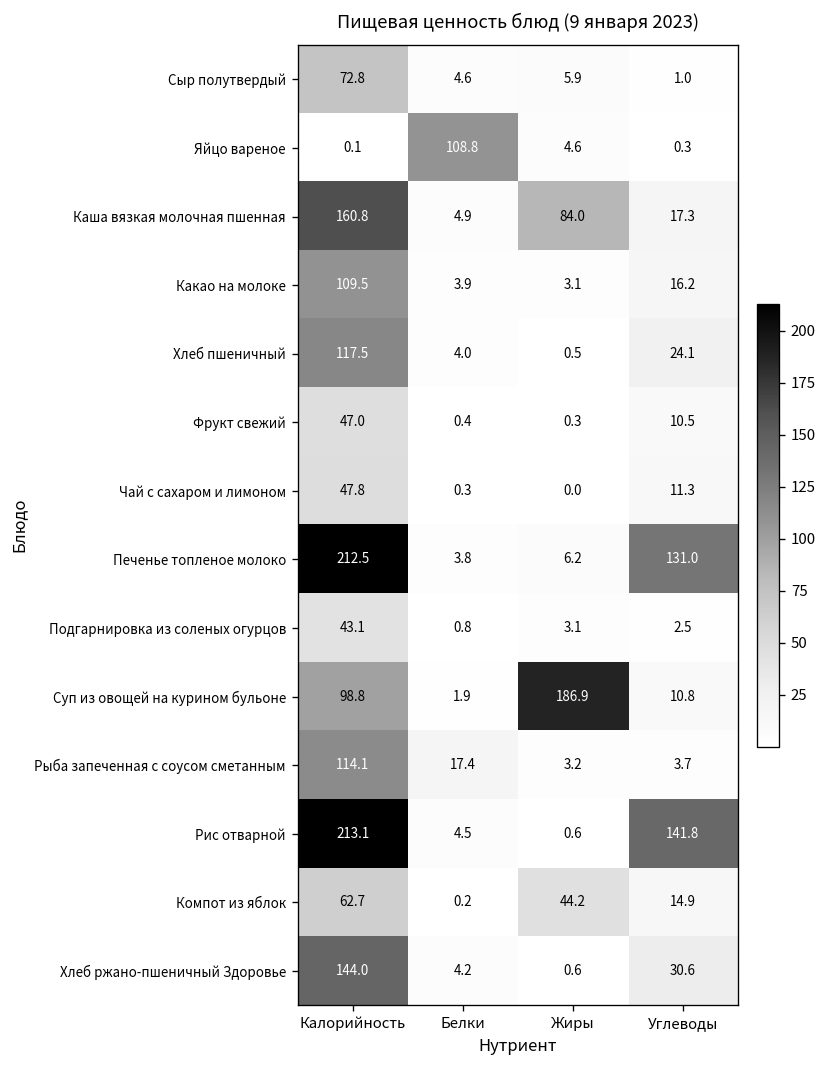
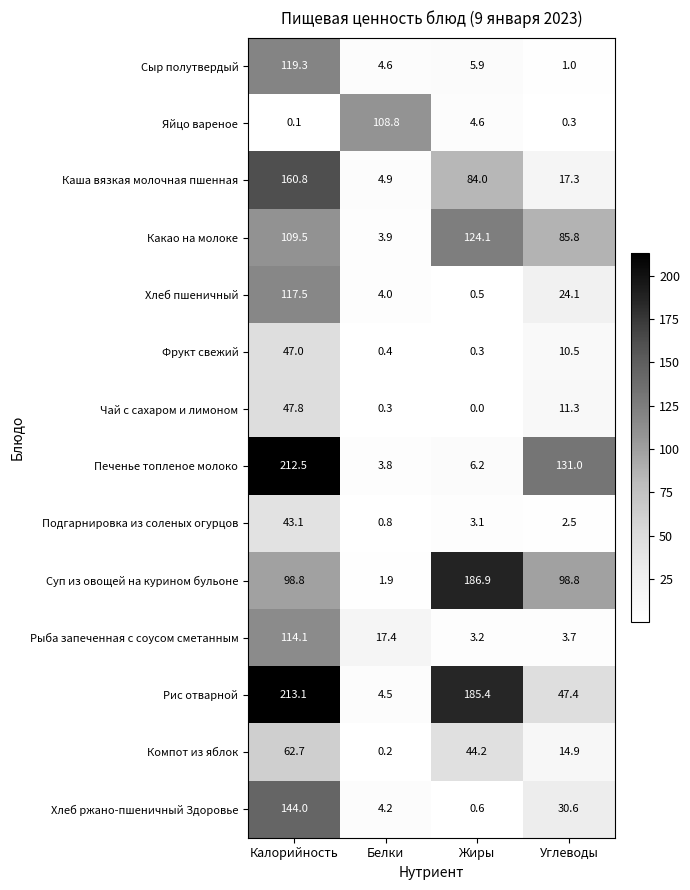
Сыр полутвердый, Калорийность: 72.8 -> 119.3
Какао на молоке, Жиры: 3.1 -> 124.1
Какао на молоке, Углеводы: 16.2 -> 85.8
Суп из овощей на курином бульоне, Углеводы: 10.8 -> 98.8
Рис отварной, Жиры: 0.6 -> 185.4
Рис отварной, Углеводы: 141.8 -> 47.4
